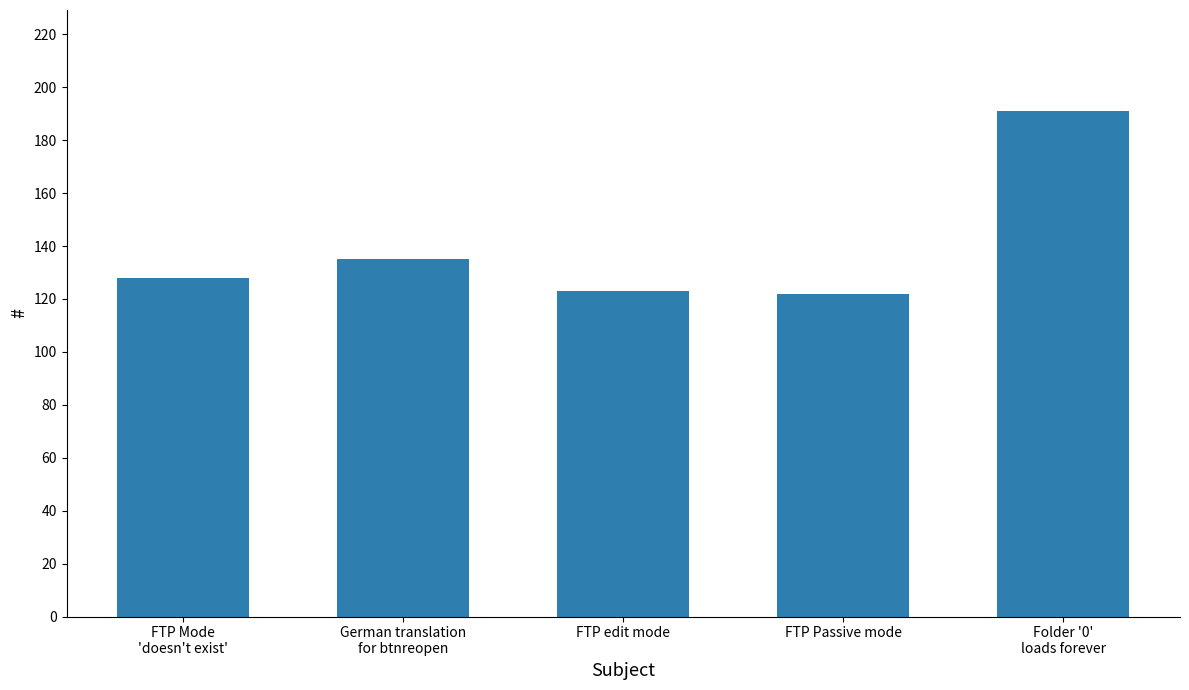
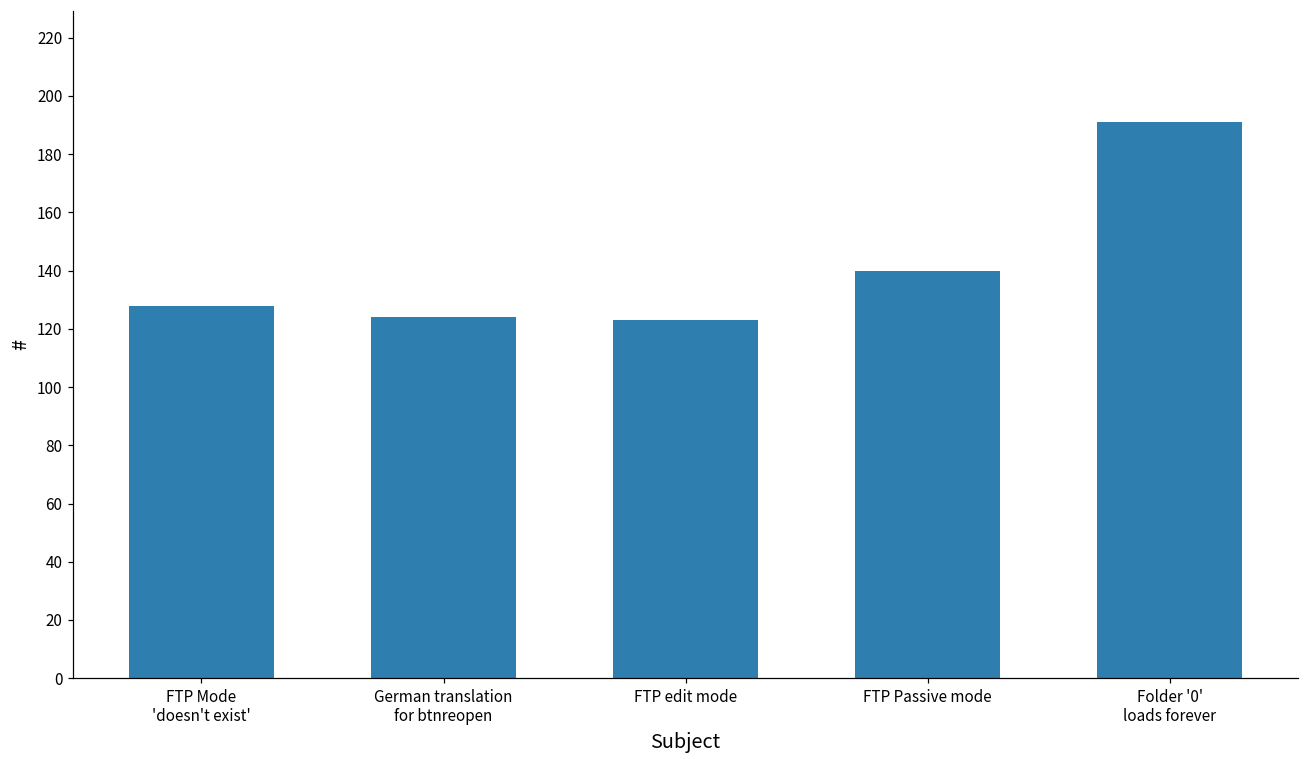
German translation for btnreopen: 135 -> 124
FTP Passive mode: 122 -> 140
